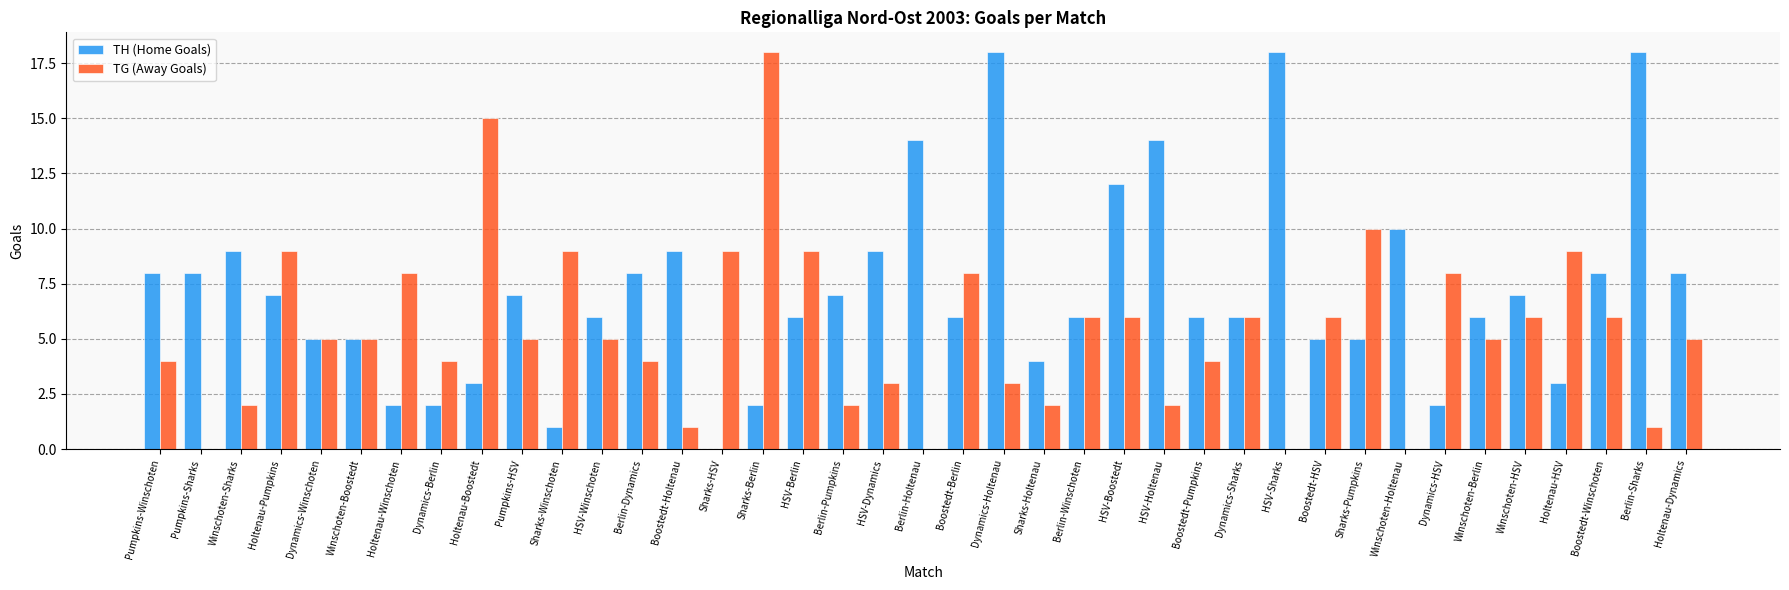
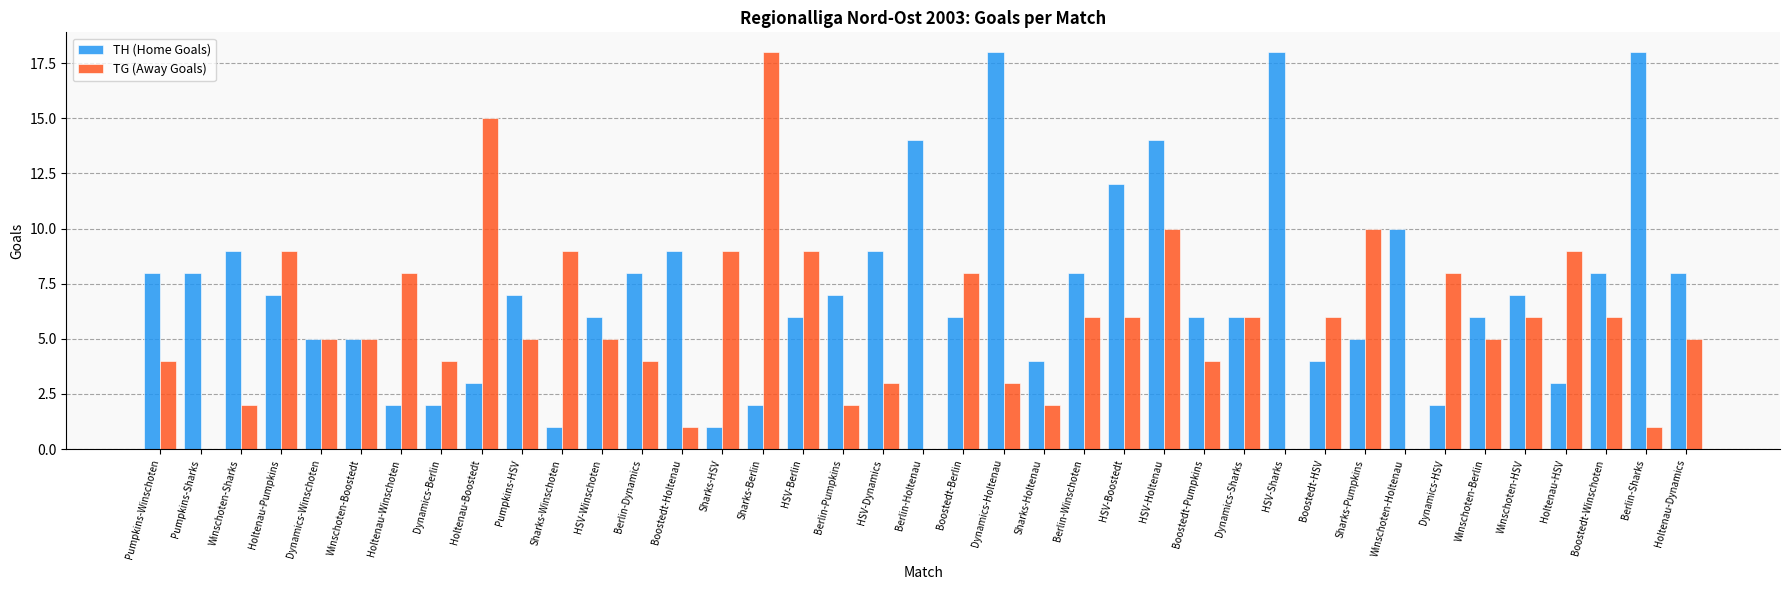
TH (Home Goals), Sharks-HSV: 0 -> 1
TH (Home Goals), Berlin-Winschoten: 6 -> 8
TG (Away Goals), HSV-Holtenau: 2 -> 10
TH (Home Goals), Boostedt-HSV: 5 -> 4
